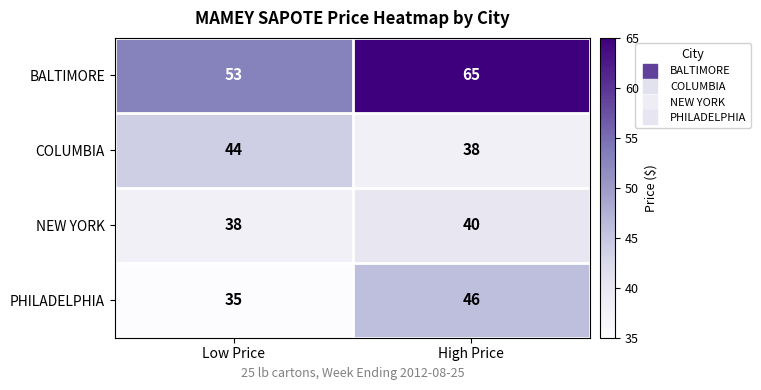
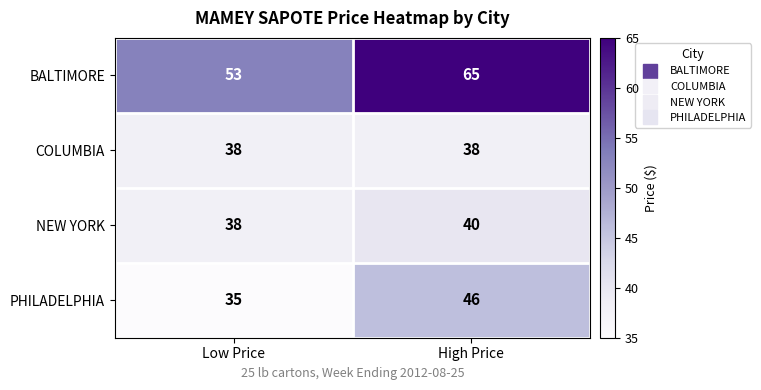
COLUMBIA, Low Price: 44 -> 38
